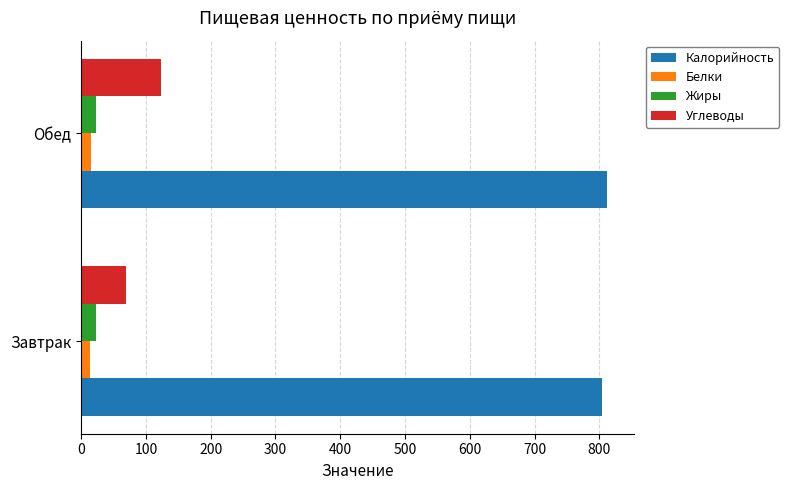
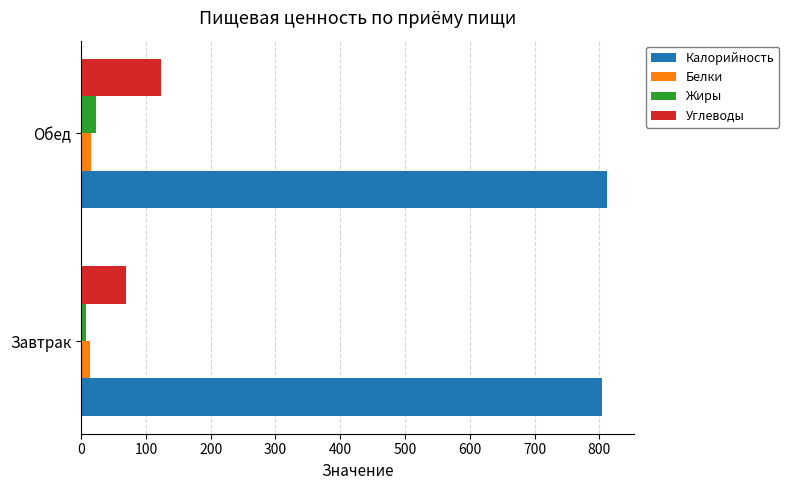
Жиры, Завтрак: 20 -> 10
